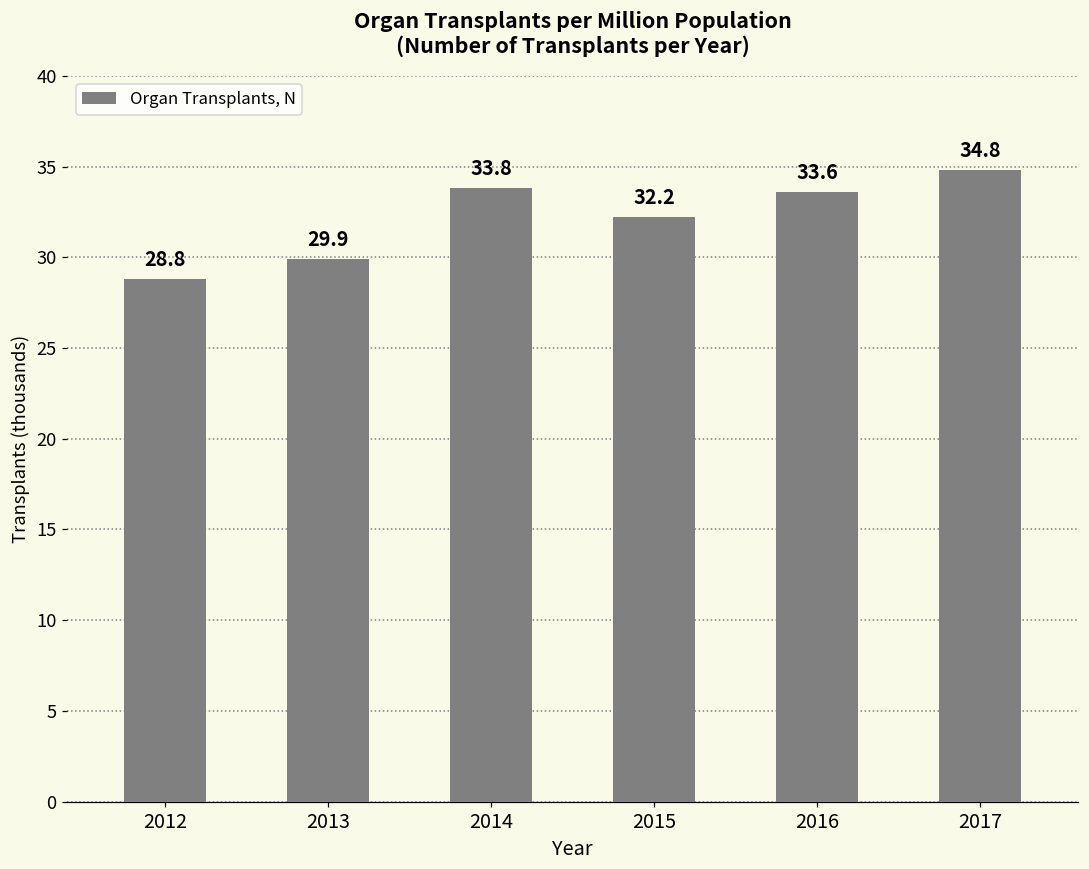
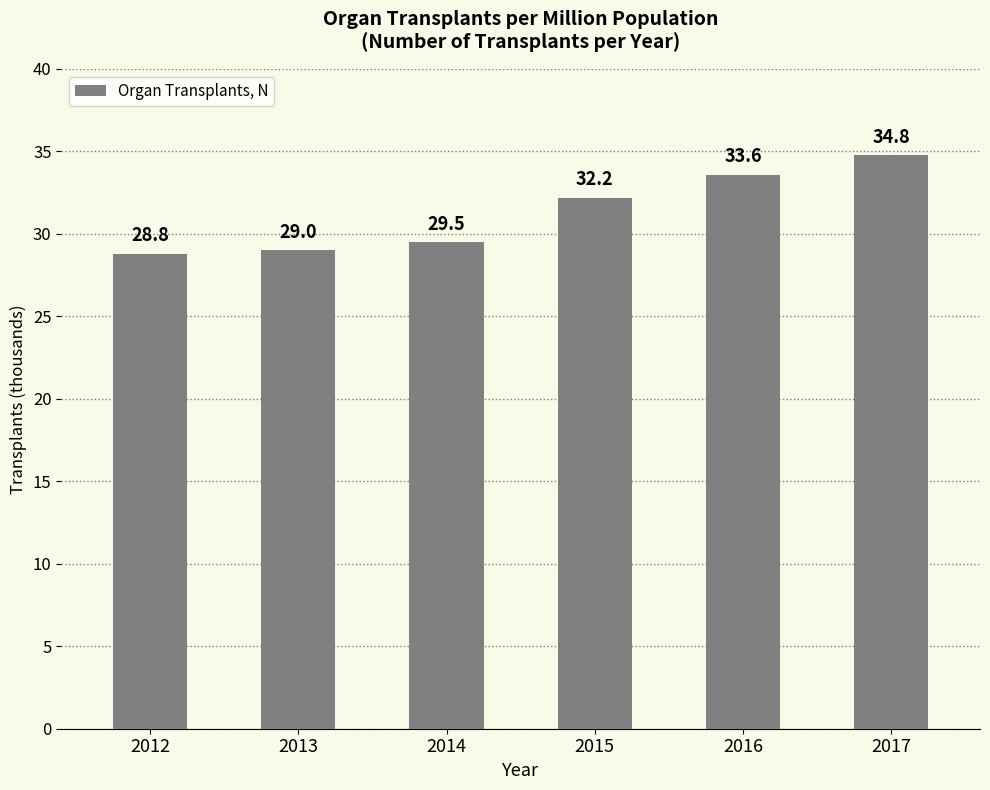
2013: 29.9 -> 29.0
2014: 33.8 -> 29.5
